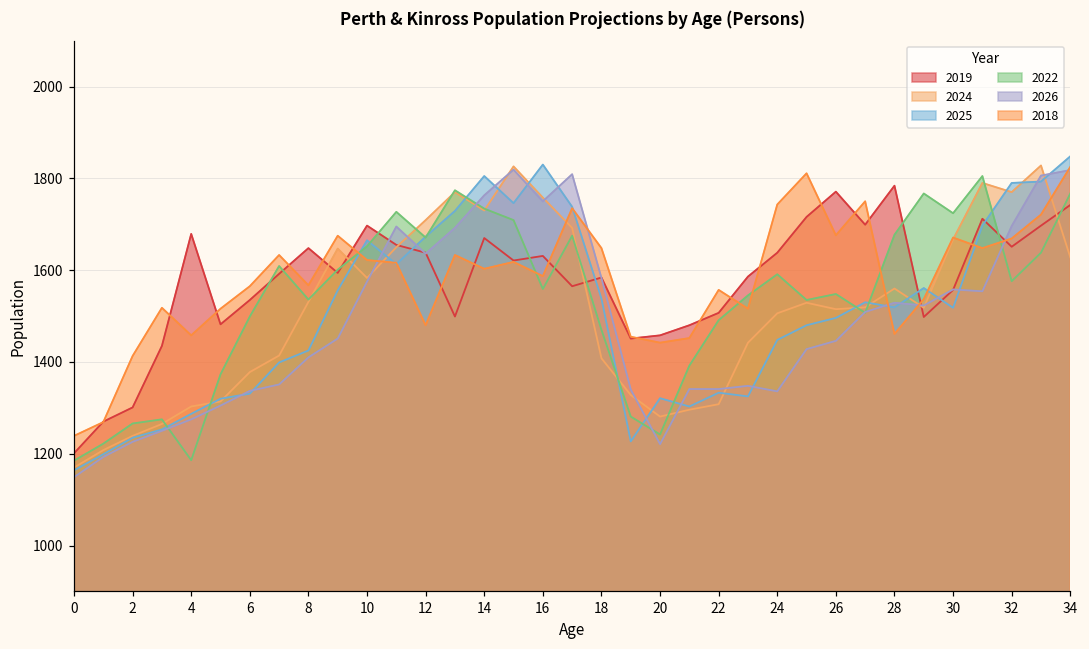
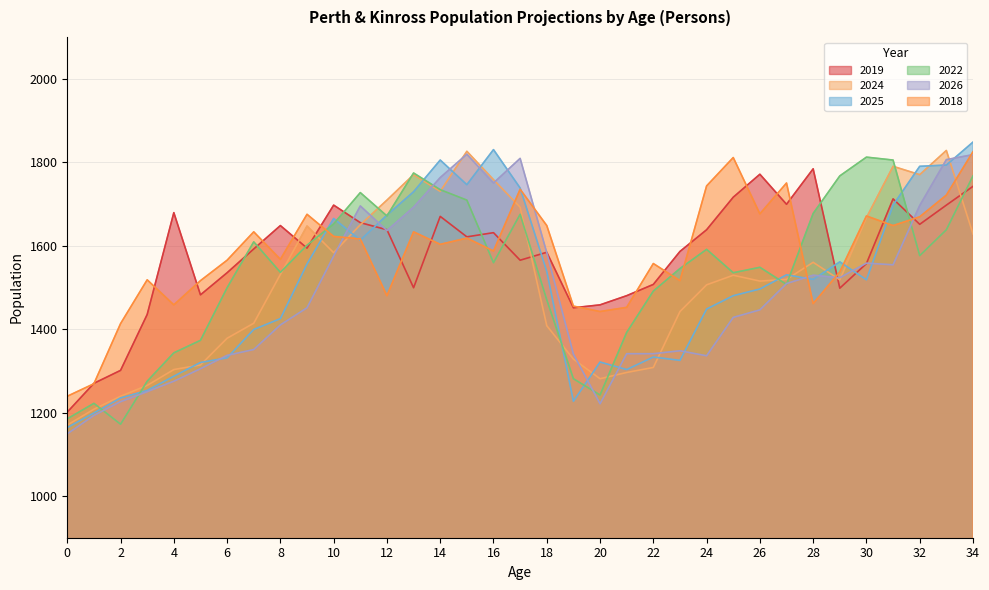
2022, 2: 1270 -> 1170
2022, 4: 1190 -> 1340
2022, 30: 1720 -> 1810
